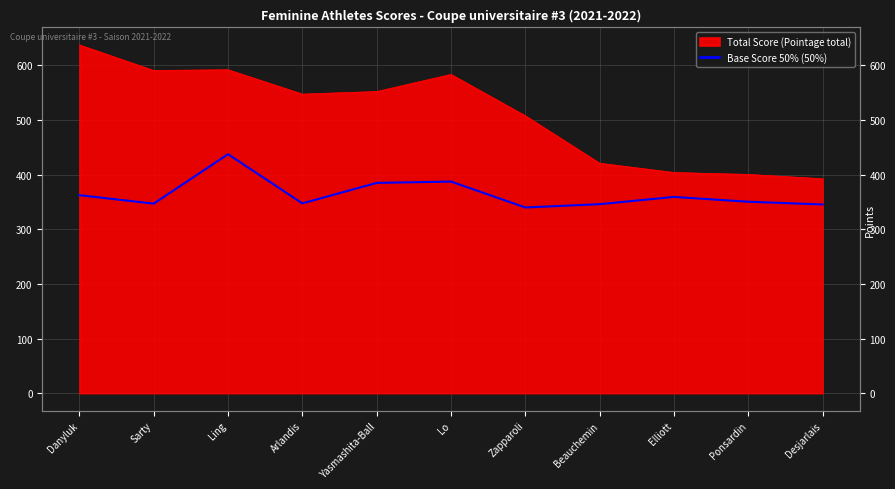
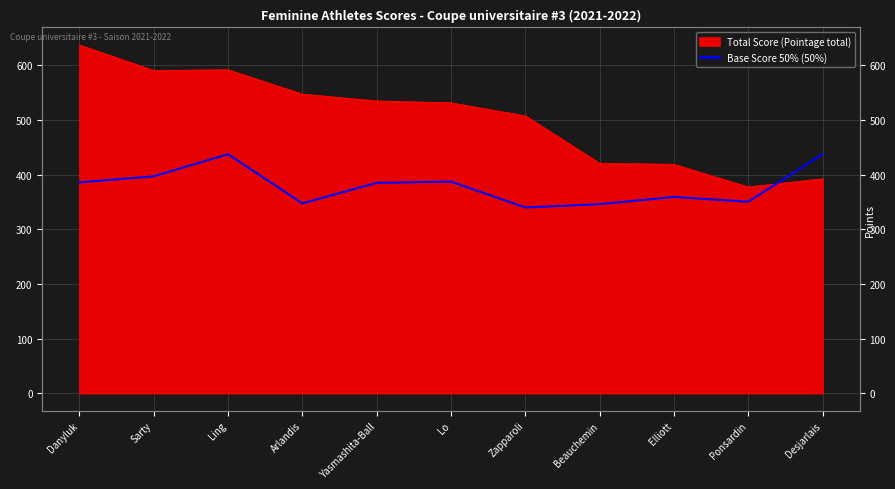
Base Score 50% (50%), Danyluk: 360 -> 390
Base Score 50% (50%), Sarty: 350 -> 400
Total Score (Pointage total), Yasmashita-Ball: 550 -> 540
Total Score (Pointage total), Lo: 580 -> 530
Total Score (Pointage total), Elliott: 400 -> 420
Total Score (Pointage total), Ponsardin: 400 -> 380
Base Score 50% (50%), Desjarlais: 350 -> 440
